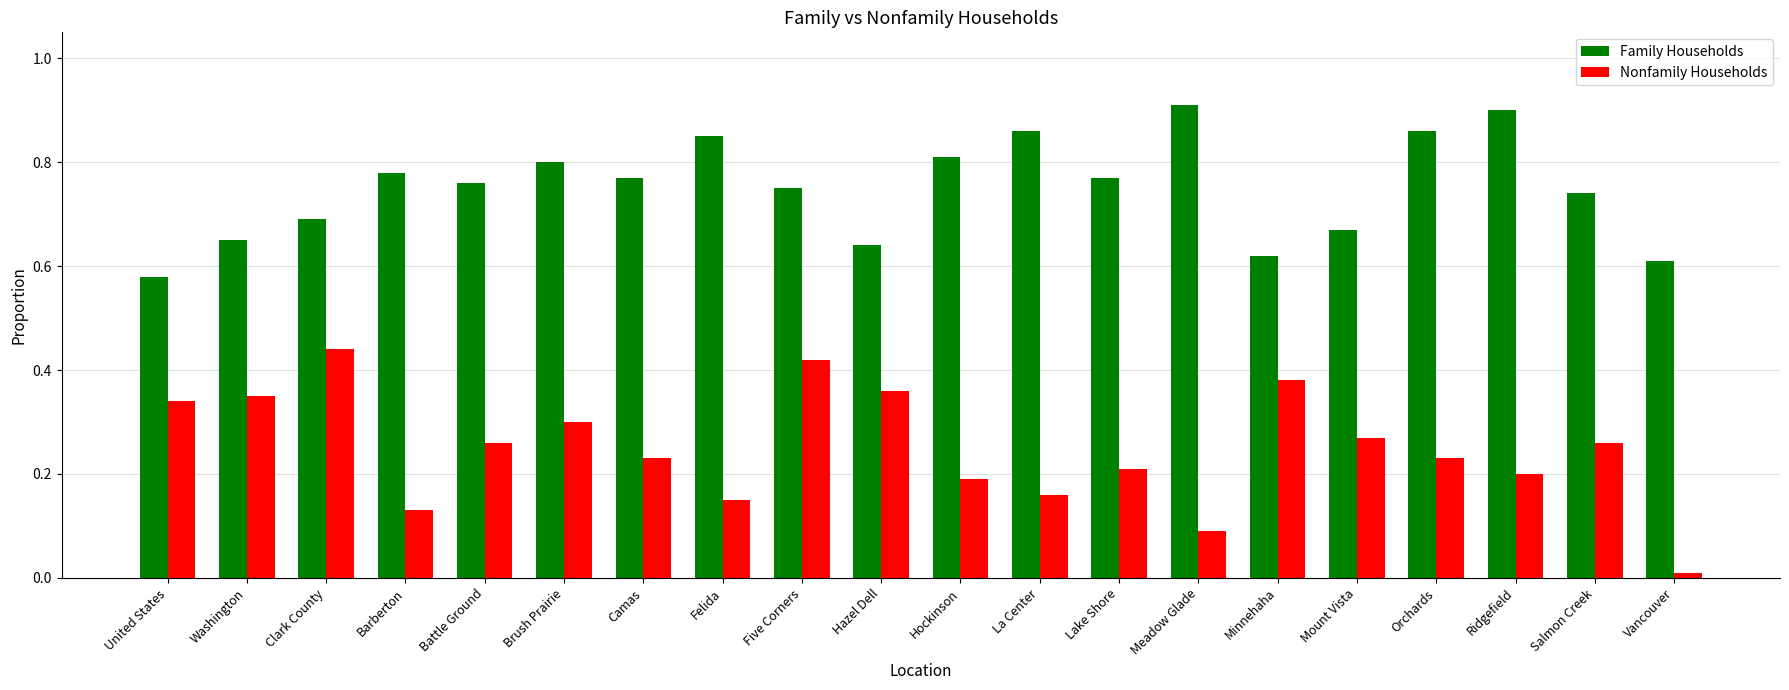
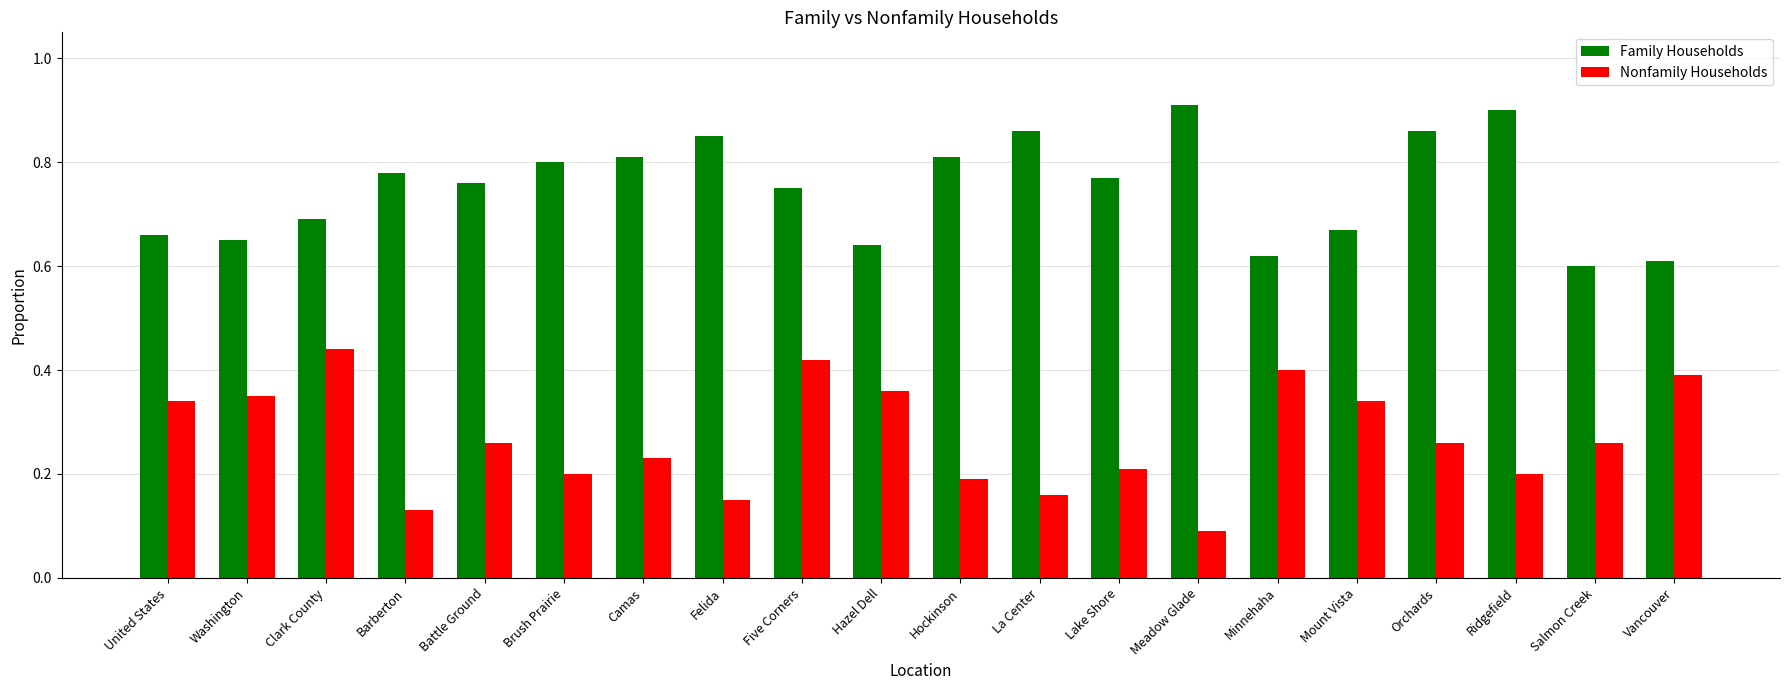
Family Households, United States: 0.58 -> 0.66
Nonfamily Households, Brush Prairie: 0.3 -> 0.2
Family Households, Camas: 0.77 -> 0.81
Nonfamily Households, Minnehaha: 0.38 -> 0.40
Nonfamily Households, Mount Vista: 0.27 -> 0.34
Nonfamily Households, Orchards: 0.23 -> 0.26
Family Households, Salmon Creek: 0.74 -> 0.60
Nonfamily Households, Vancouver: 0.01 -> 0.39
